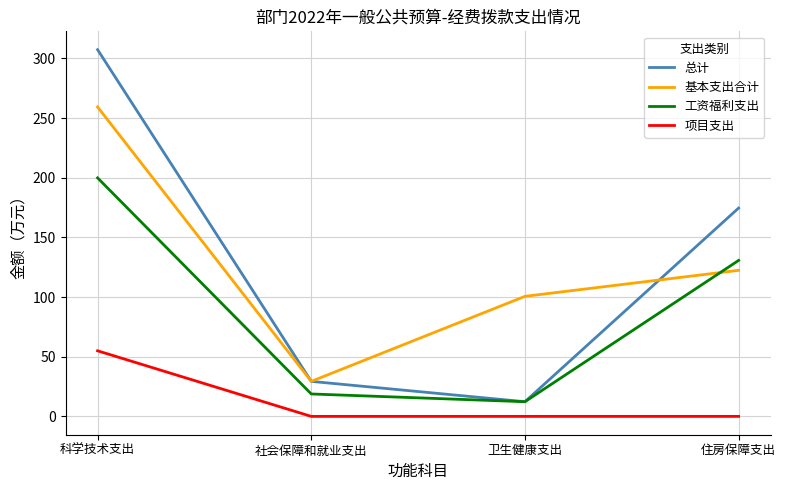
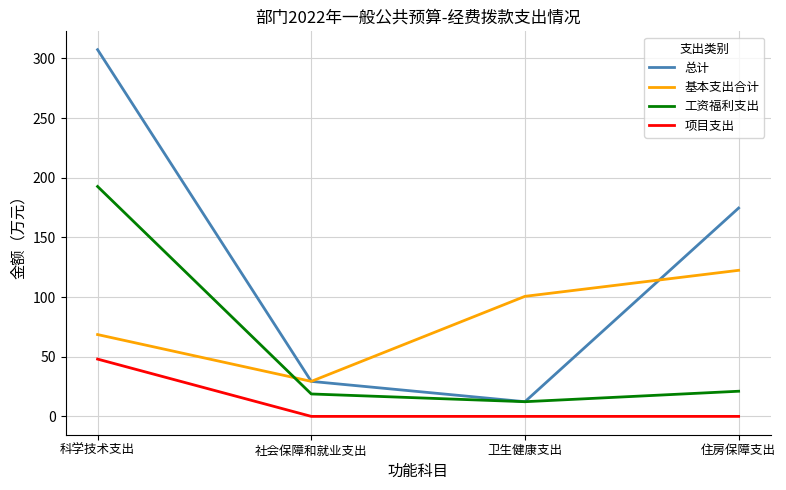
基本支出合计, 科学技术支出: 259 -> 69
工资福利支出, 科学技术支出: 200 -> 193
项目支出, 科学技术支出: 55 -> 48
工资福利支出, 住房保障支出: 131 -> 21
